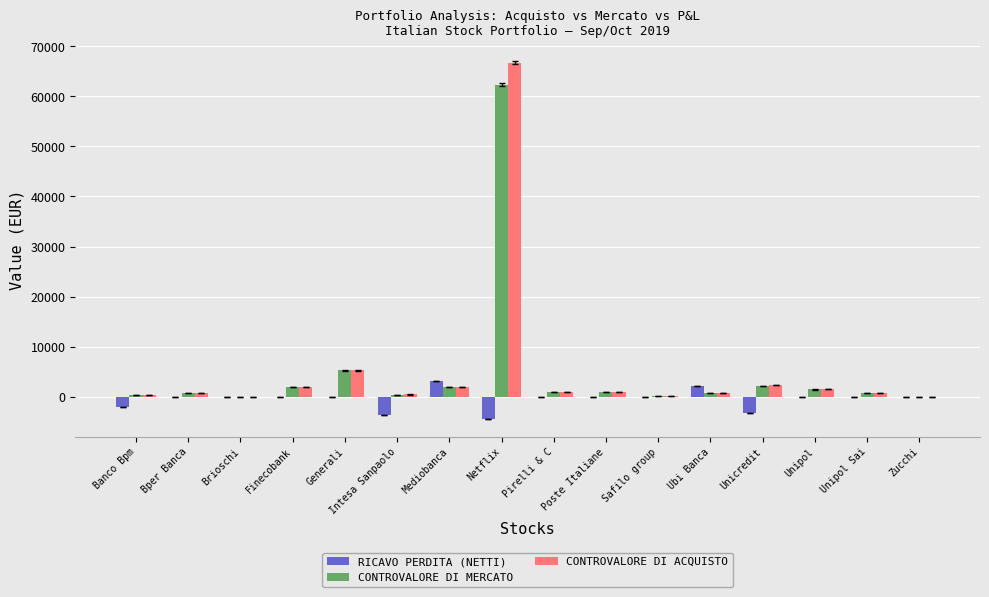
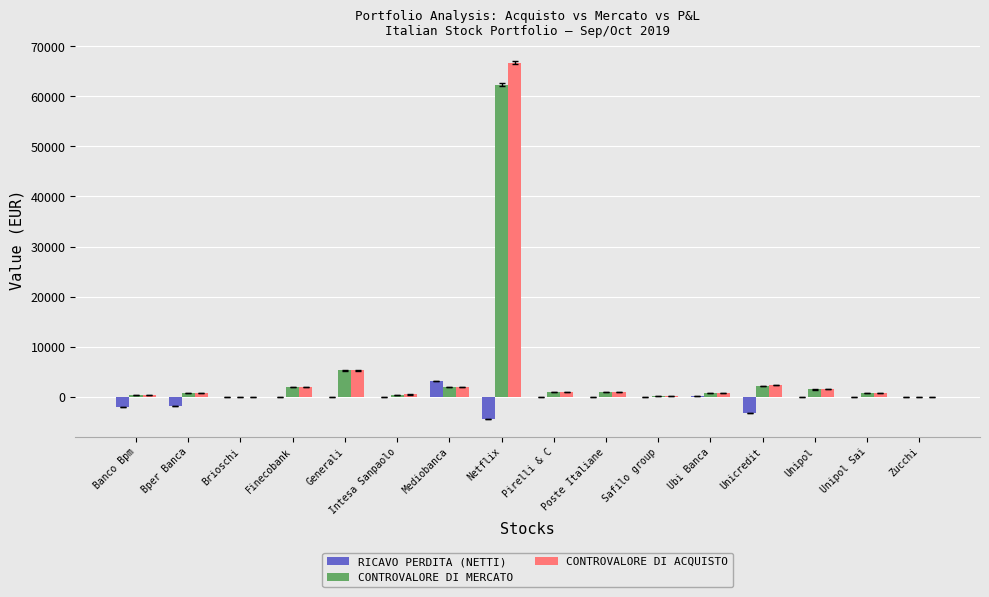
RICAVO PERDITA (NETTI), Bper Banca: 0 -> -2000
RICAVO PERDITA (NETTI), Intesa Sanpaolo: -4000 -> 0
RICAVO PERDITA (NETTI), Ubi Banca: 2000 -> 0
